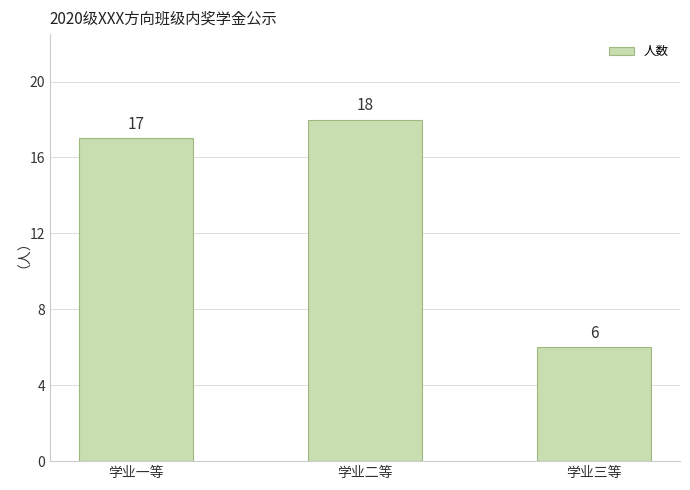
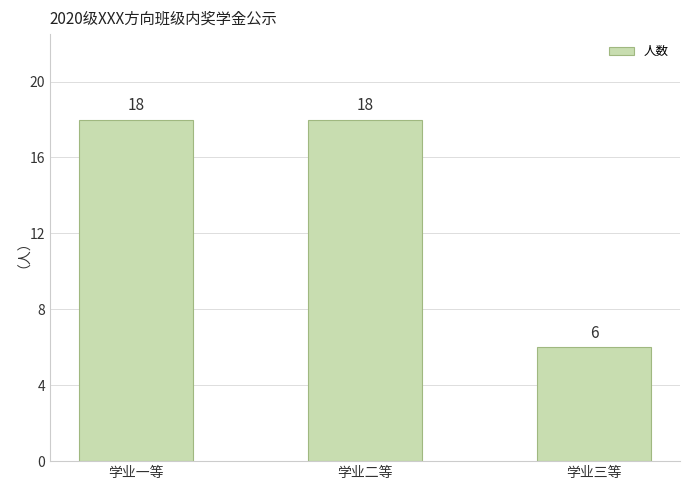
学业一等: 17 -> 18
